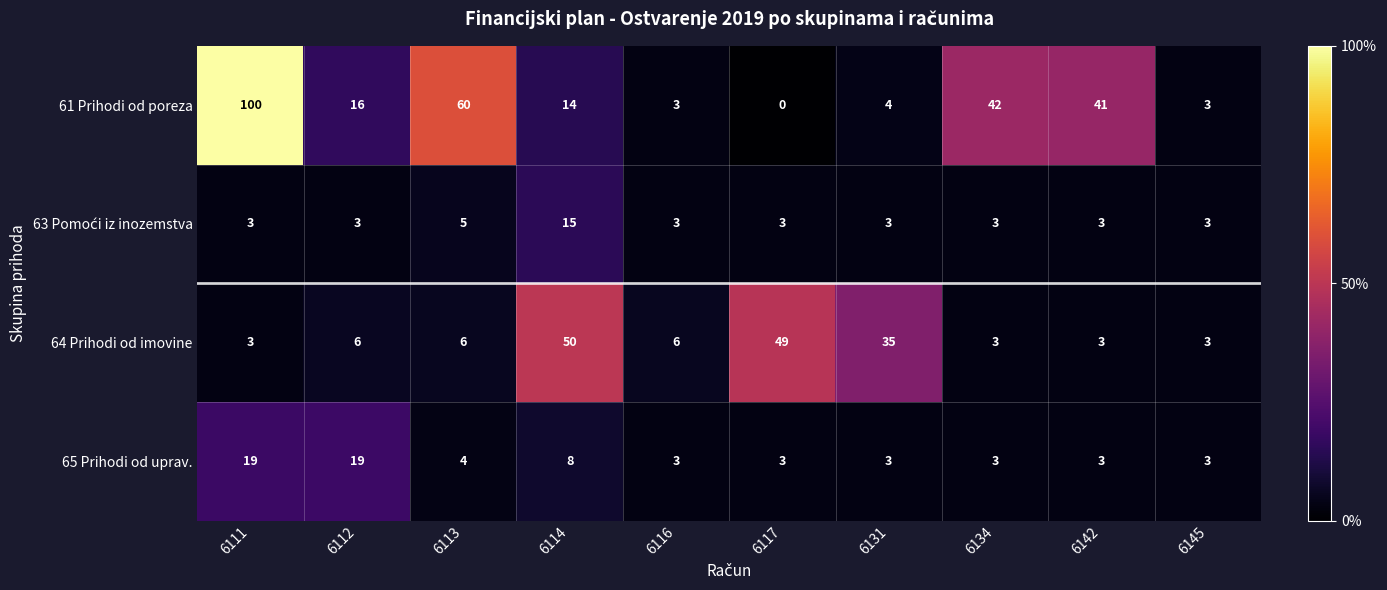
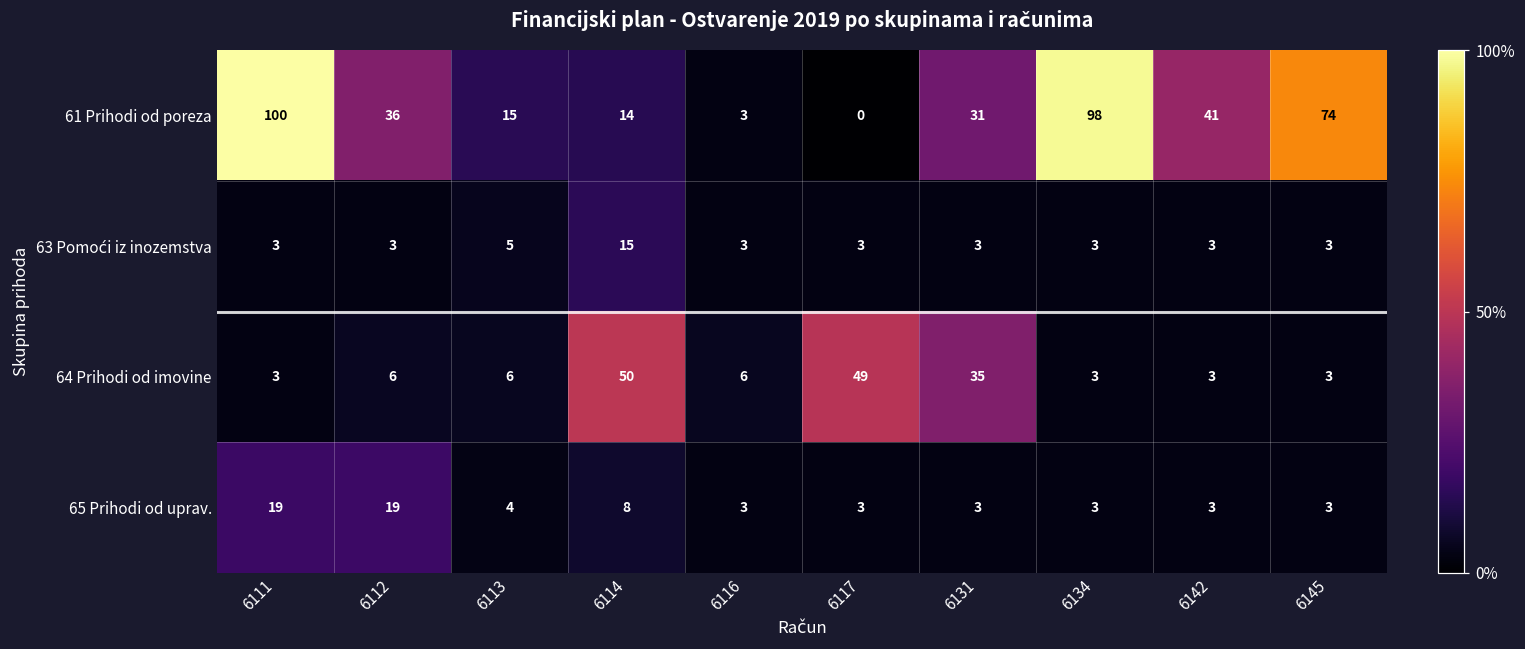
61 Prihodi od poreza, 6112: 16 -> 36
61 Prihodi od poreza, 6113: 60 -> 15
61 Prihodi od poreza, 6131: 4 -> 31
61 Prihodi od poreza, 6134: 42 -> 98
61 Prihodi od poreza, 6145: 3 -> 74
